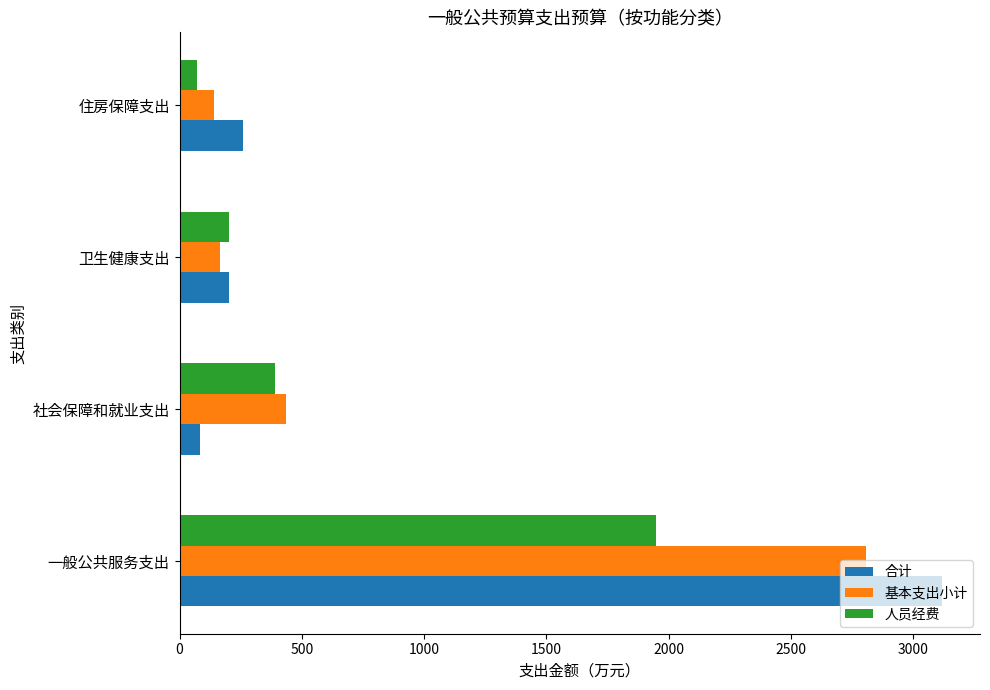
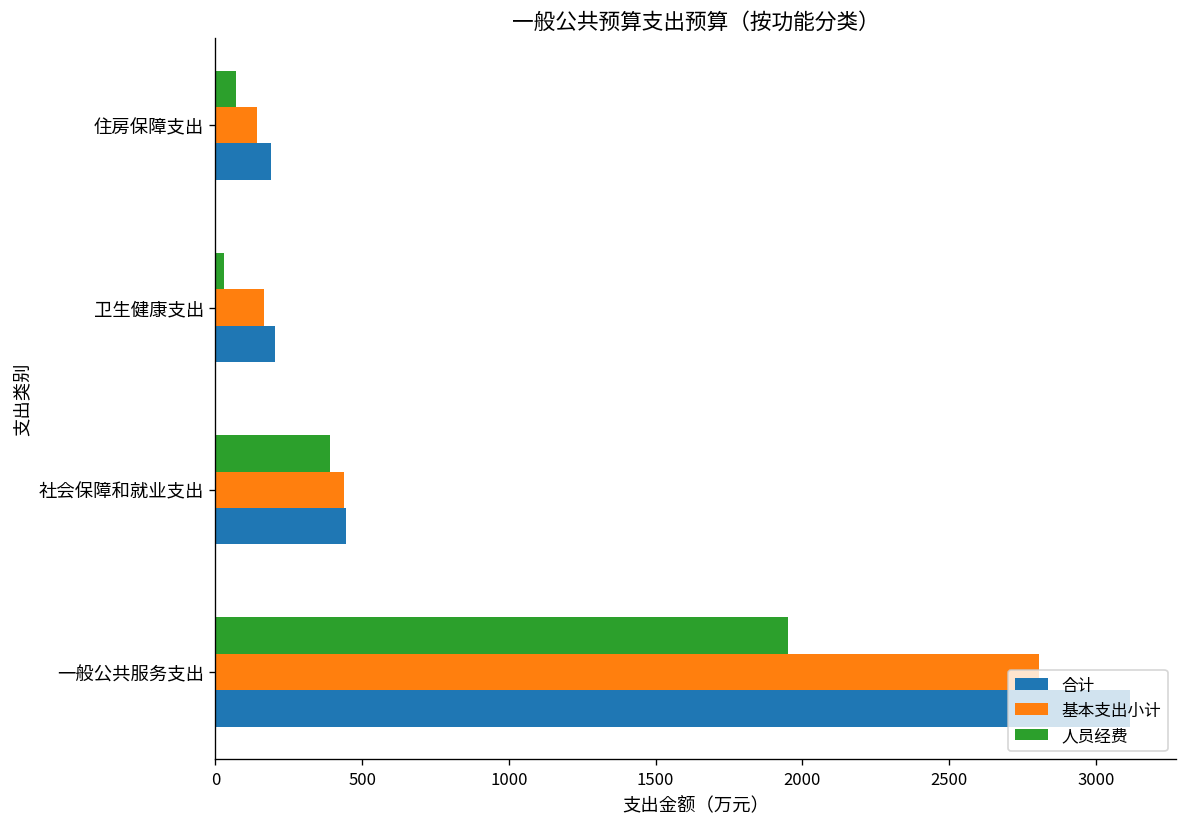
合计, 住房保障支出: 260 -> 190
人员经费, 卫生健康支出: 200 -> 30
合计, 社会保障和就业支出: 80 -> 450
